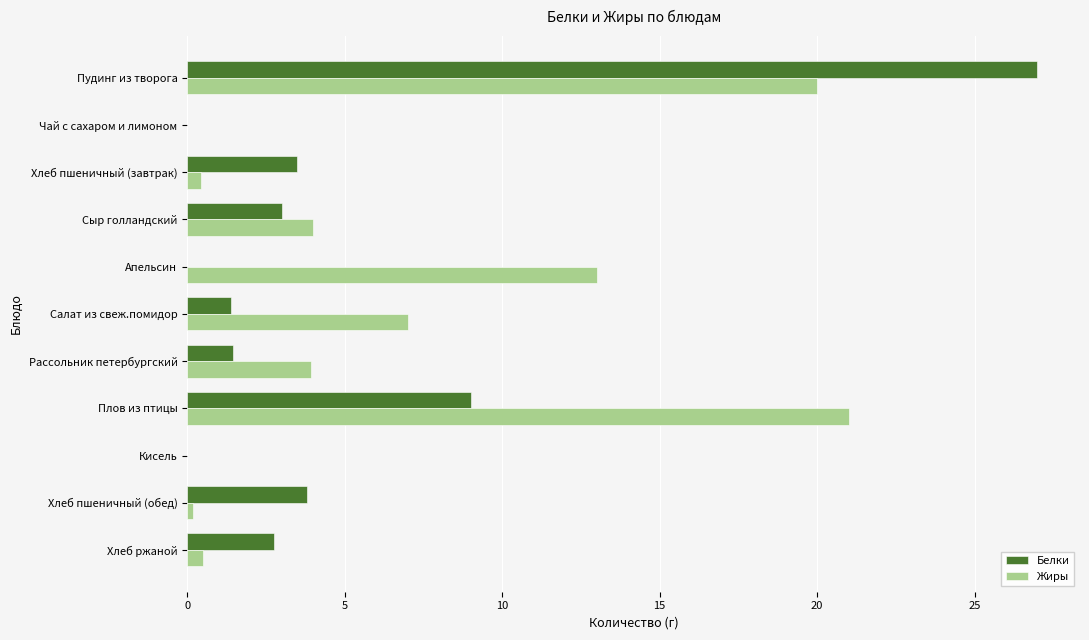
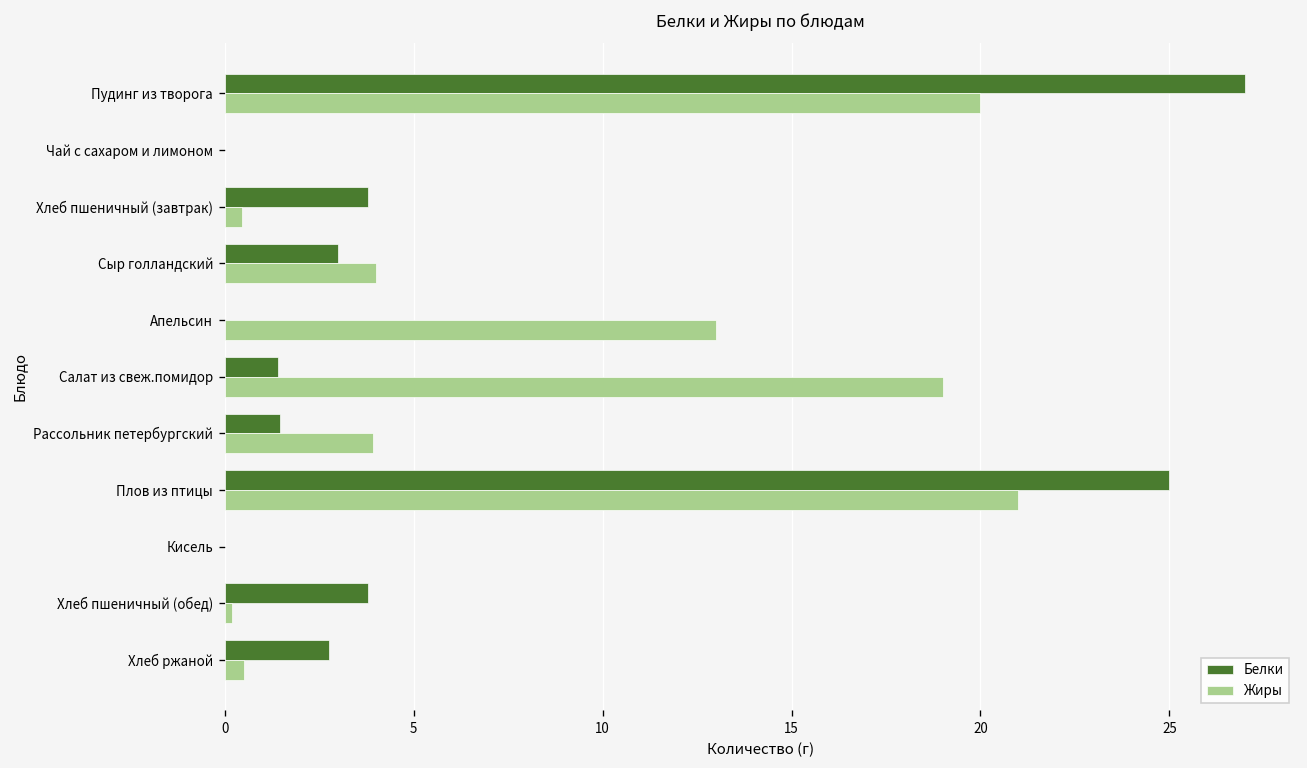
Белки, Хлеб пшеничный (завтрак): 3.5 -> 3.8
Жиры, Салат из свеж.помидор: 7 -> 19
Белки, Плов из птицы: 9 -> 25
